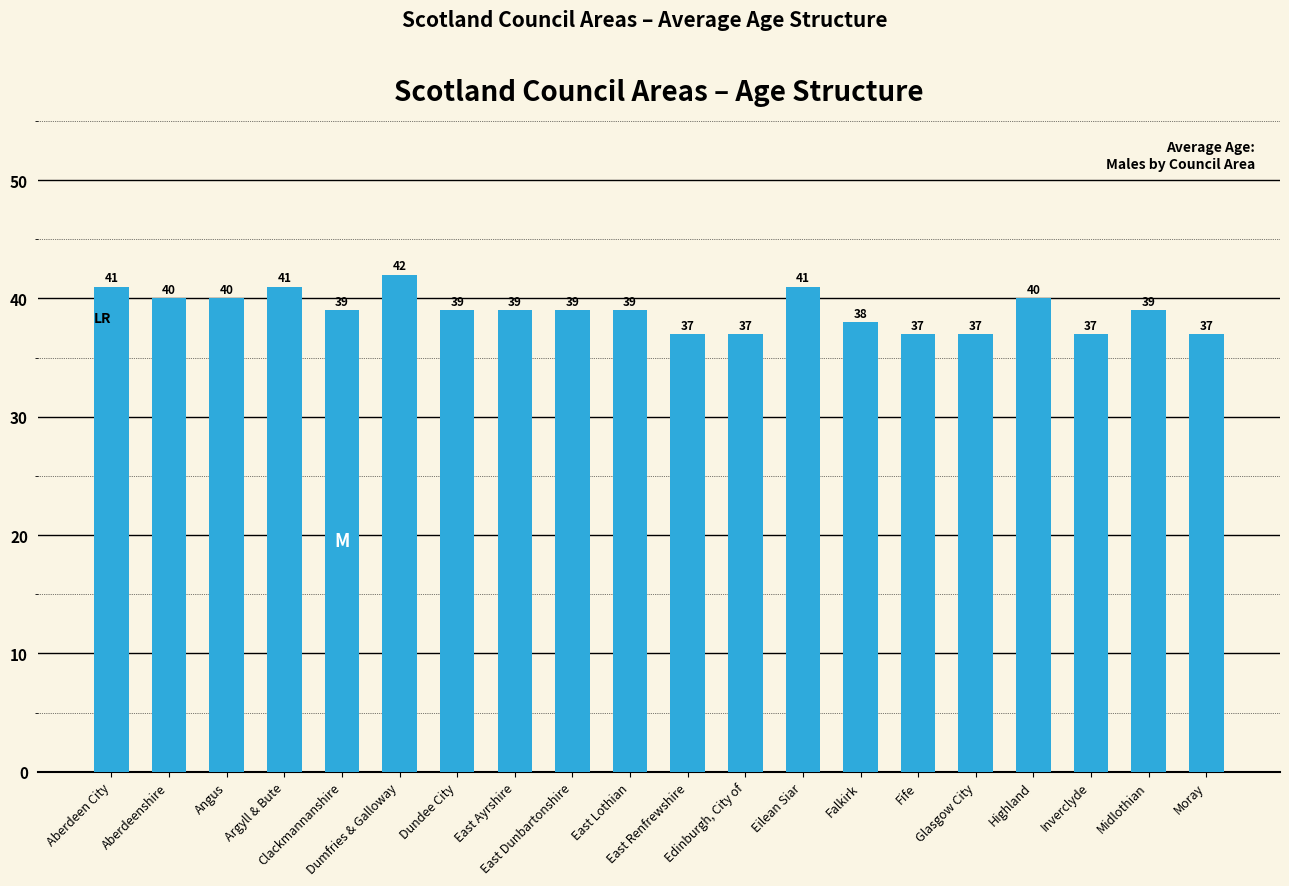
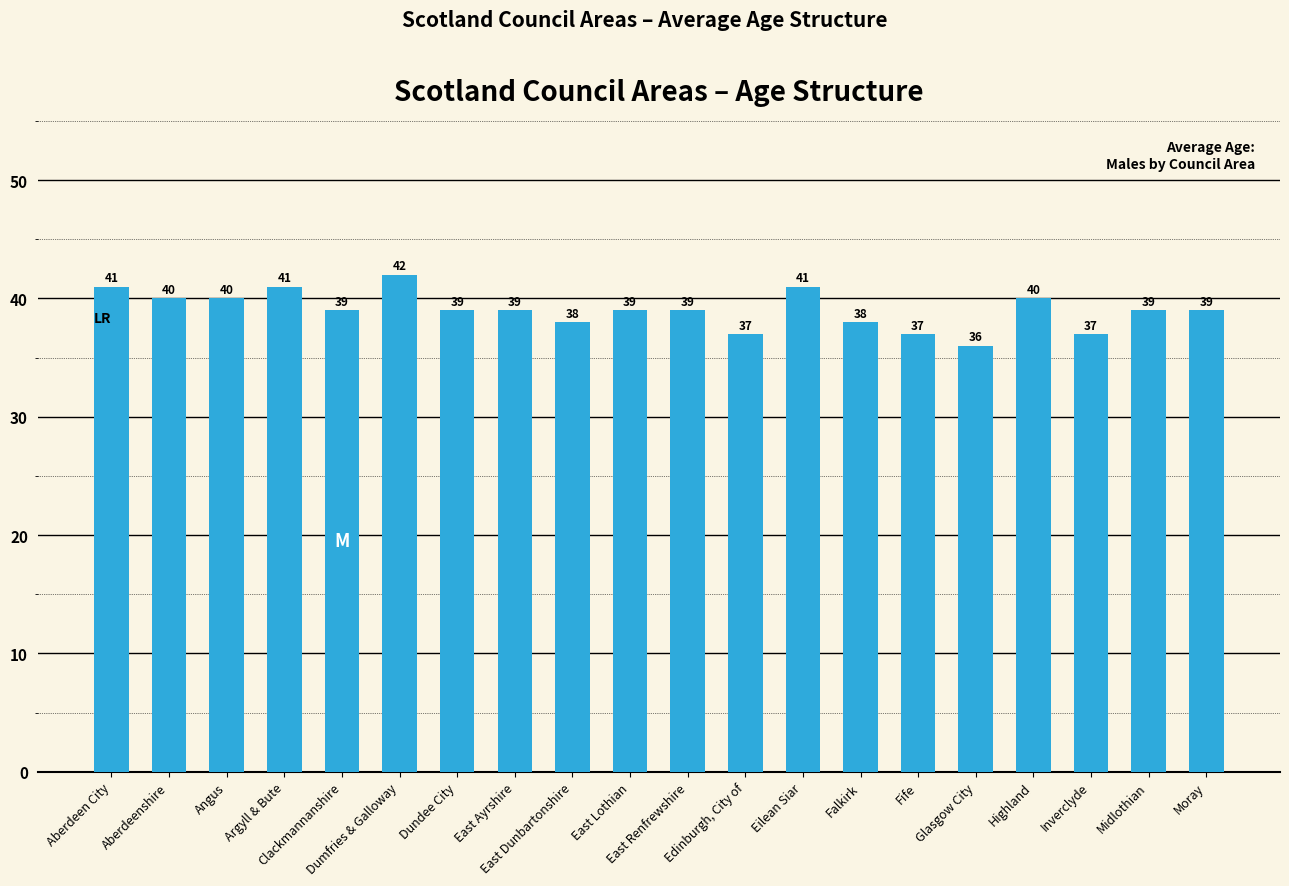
East Dunbartonshire: 39 -> 38
East Renfrewshire: 37 -> 39
Glasgow City: 37 -> 36
Moray: 37 -> 39
